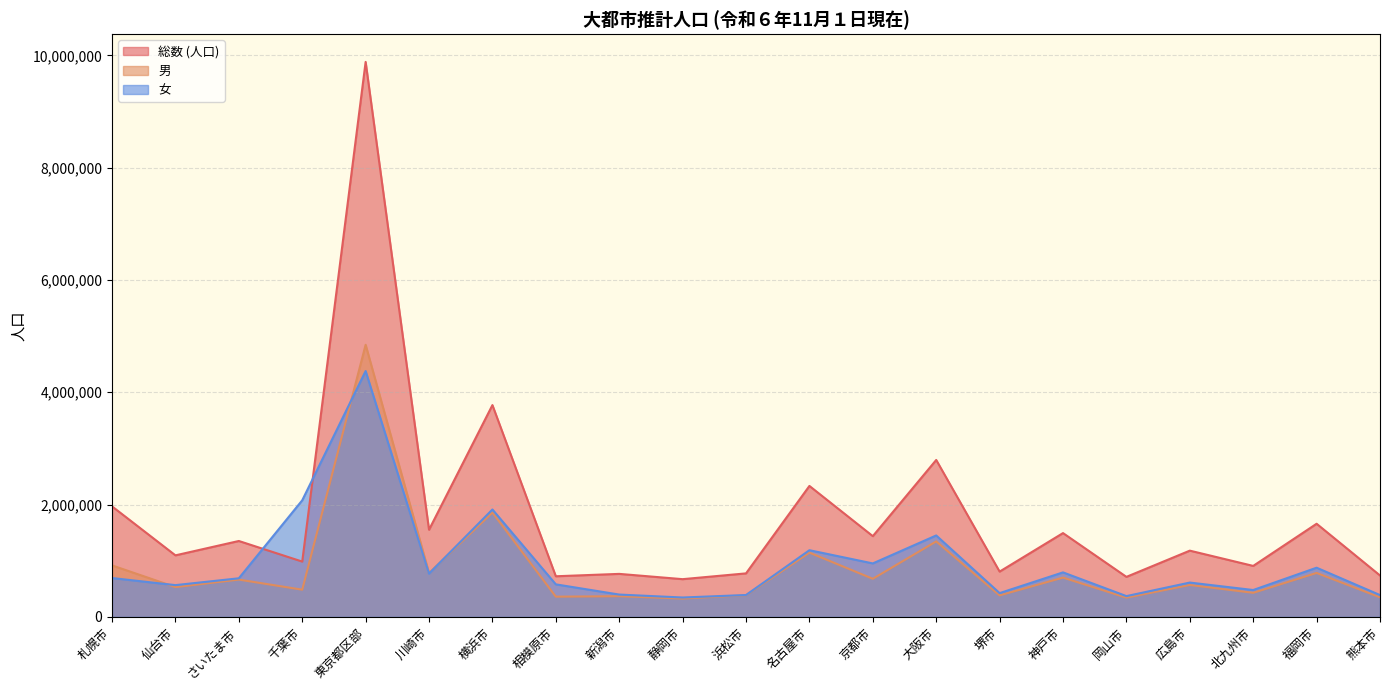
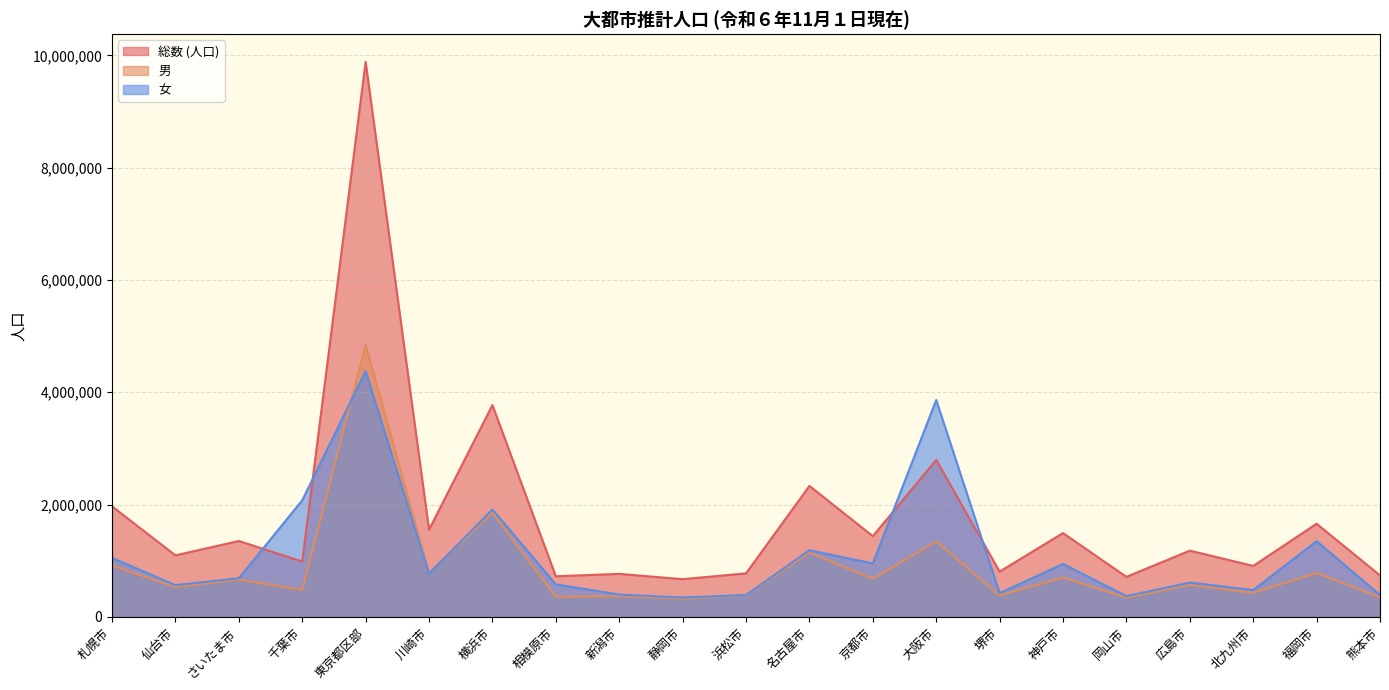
女, 札幌市: 700,000 -> 1,100,000
女, 大阪市: 1,500,000 -> 3,900,000
女, 神戸市: 800,000 -> 900,000
女, 福岡市: 900,000 -> 1,300,000
